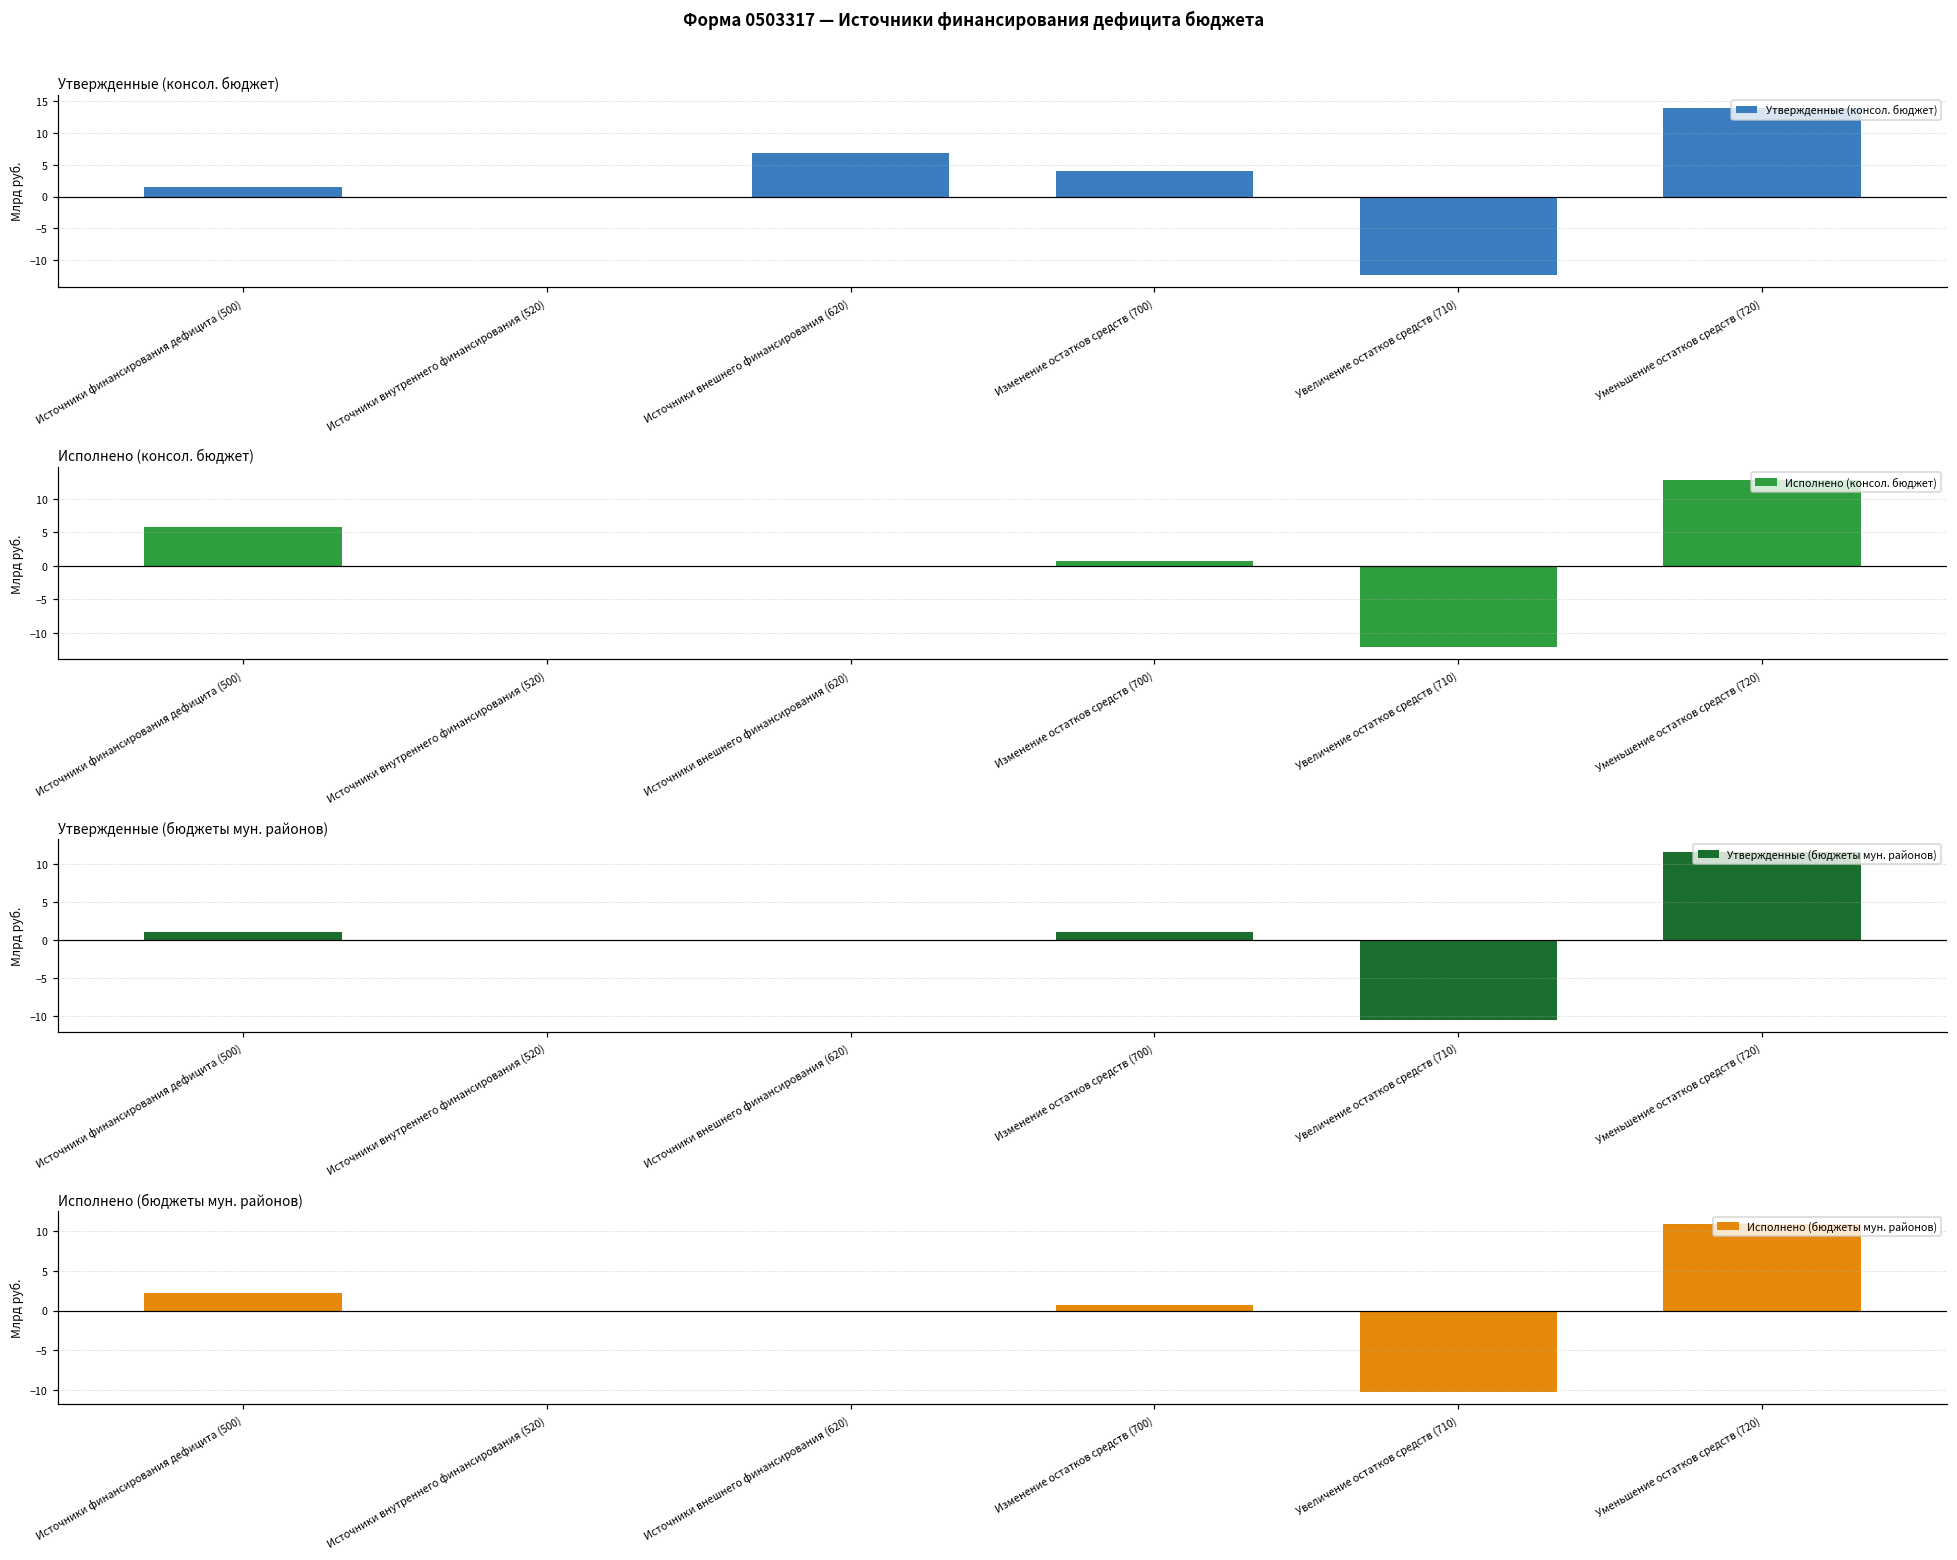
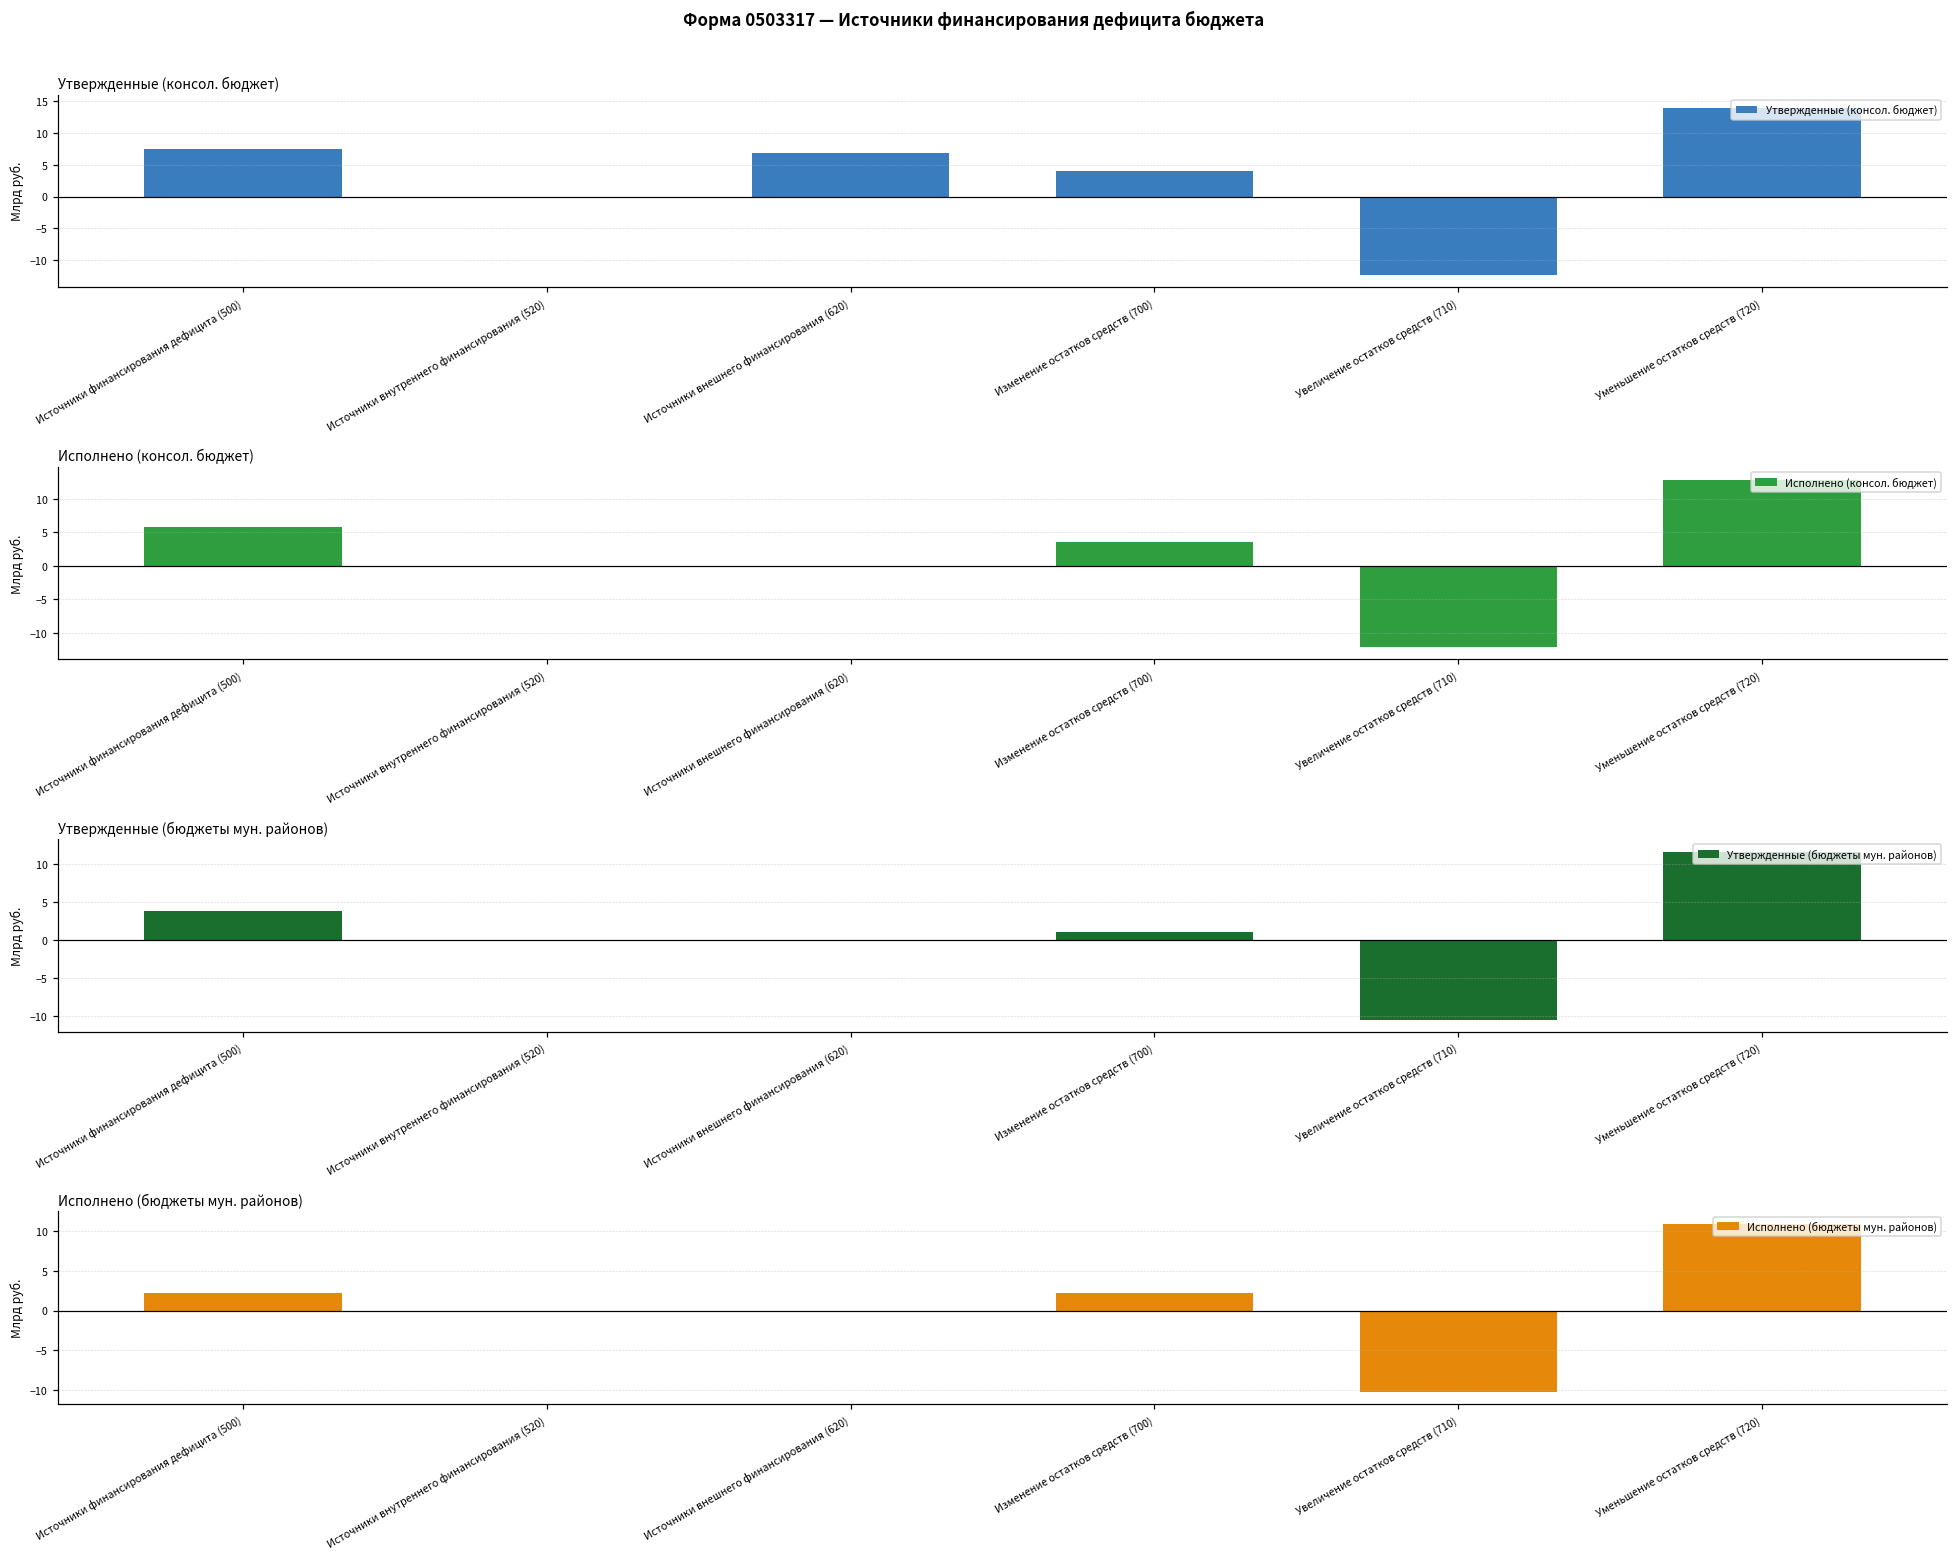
Утвержденные (консол. бюджет), Источники финансирования дефицита (500): 2 -> 7
Исполнено (консол. бюджет), Изменение остатков средств (700): 1 -> 3
Утвержденные (бюджеты мун. районов), Источники финансирования дефицита (500): 1 -> 4
Исполнено (бюджеты мун. районов), Изменение остатков средств (700): 1 -> 2
